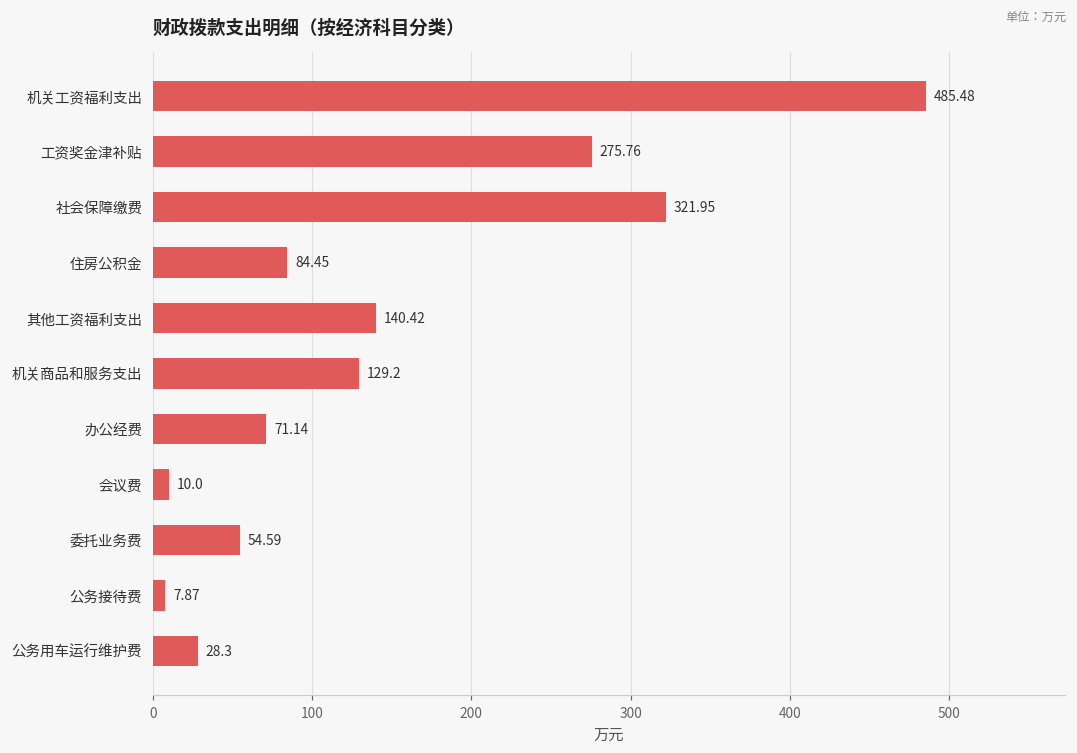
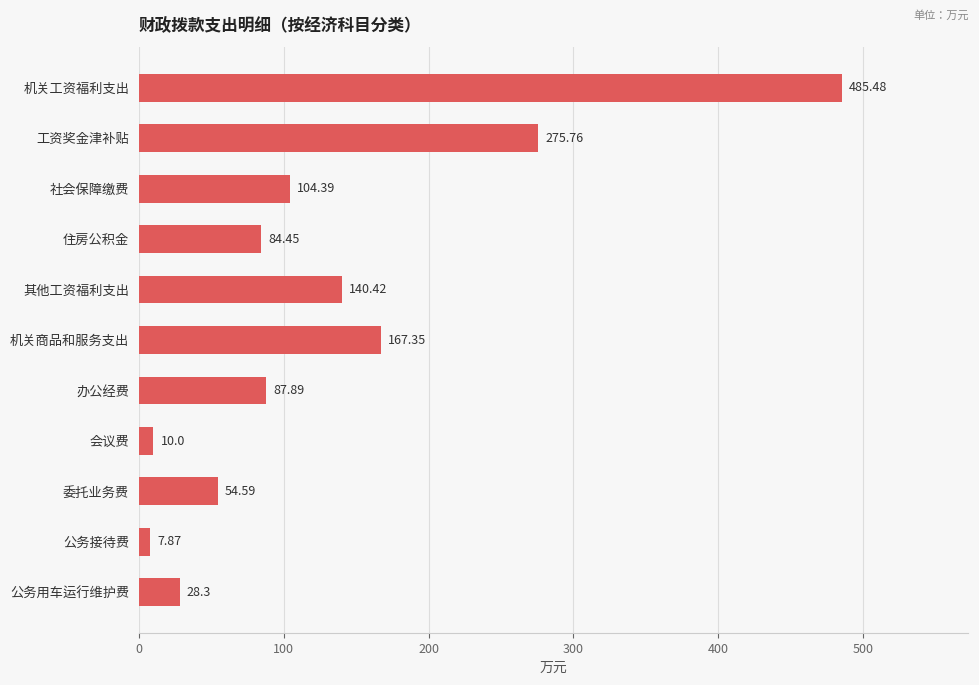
社会保障缴费: 321.95 -> 104.39
机关商品和服务支出: 129.2 -> 167.35
办公经费: 71.14 -> 87.89
